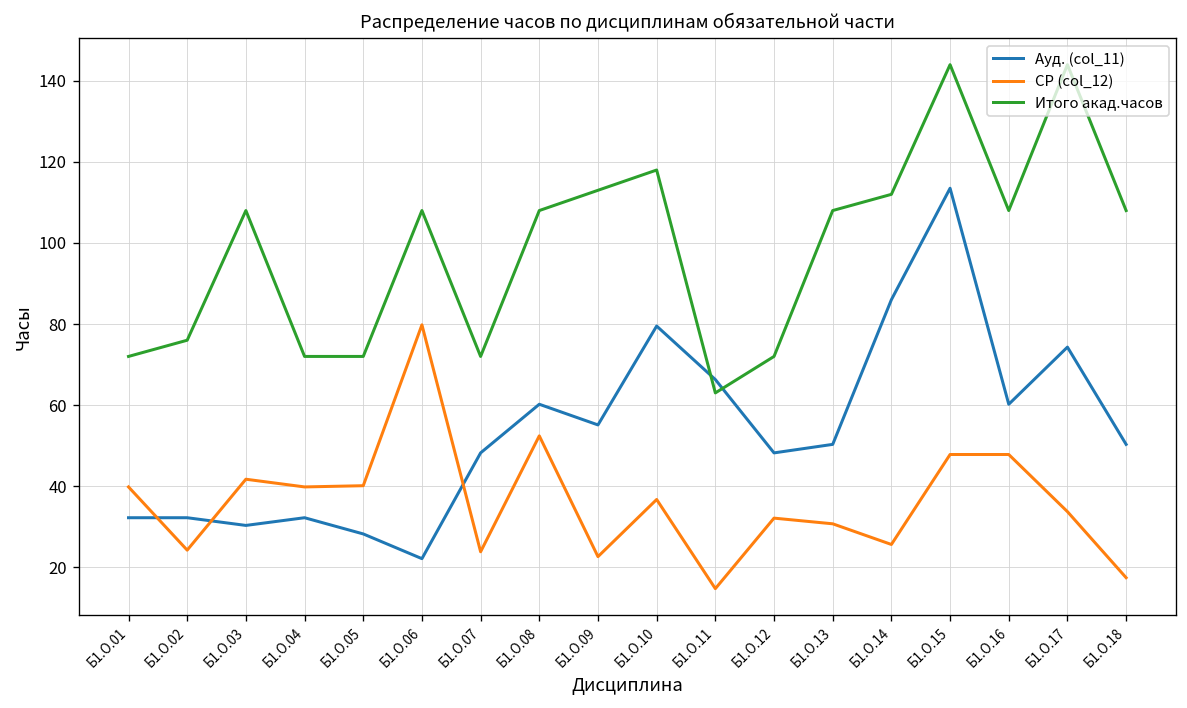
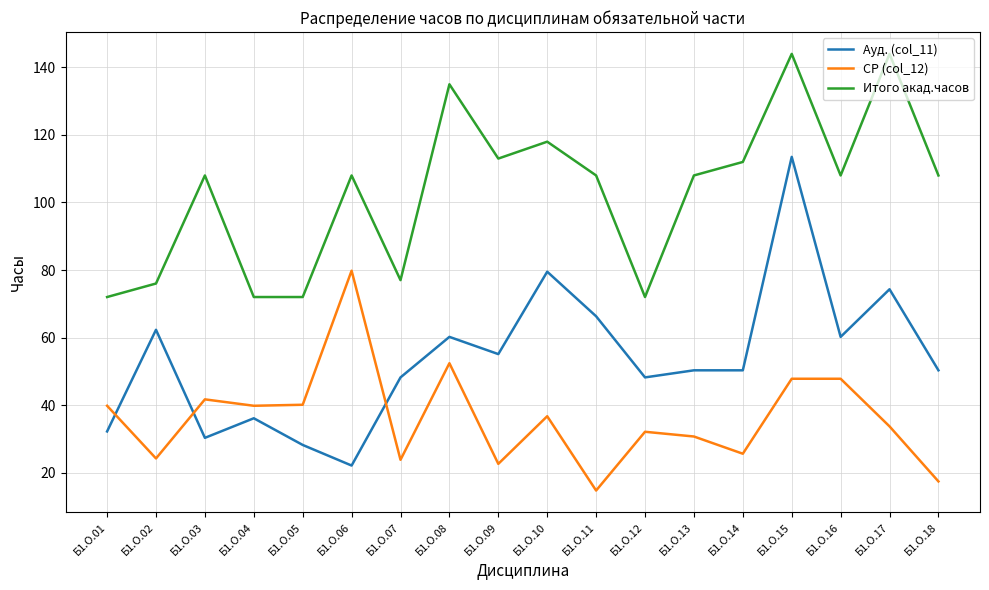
Ауд. (col_11), Б1.О.02: 32 -> 62
Ауд. (col_11), Б1.О.04: 32 -> 36
Итого акад.часов, Б1.О.07: 72 -> 77
Итого акад.часов, Б1.О.08: 108 -> 135
Итого акад.часов, Б1.О.11: 63 -> 108
Ауд. (col_11), Б1.О.14: 86 -> 50
